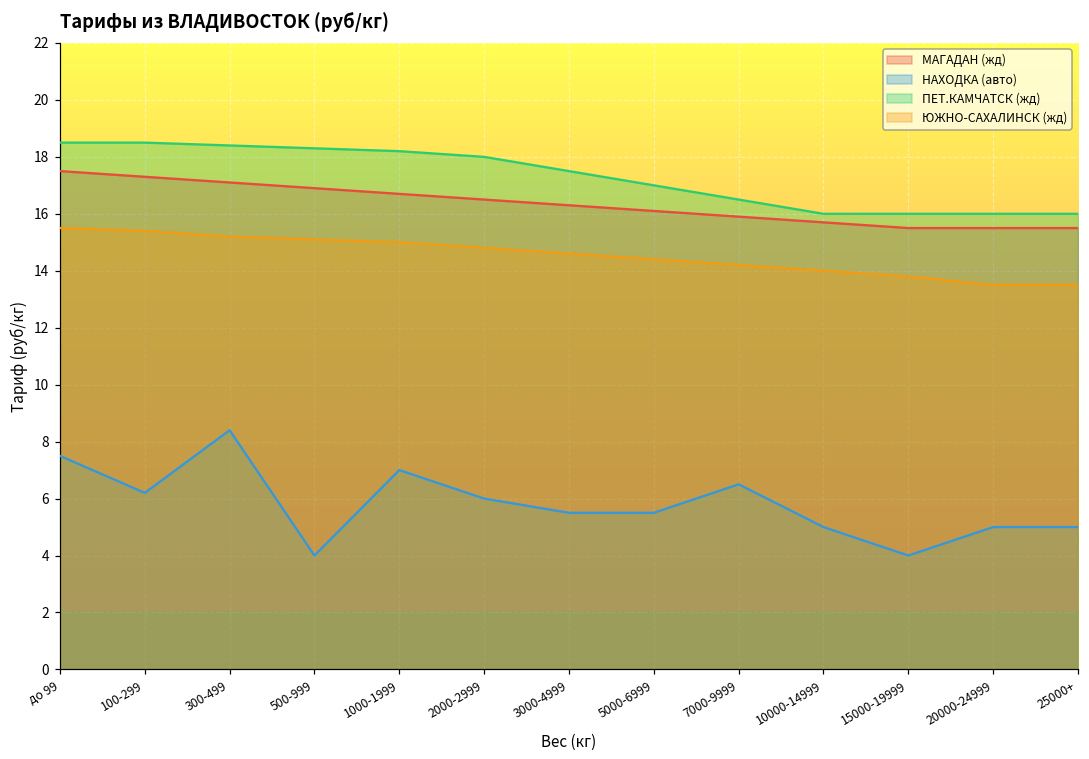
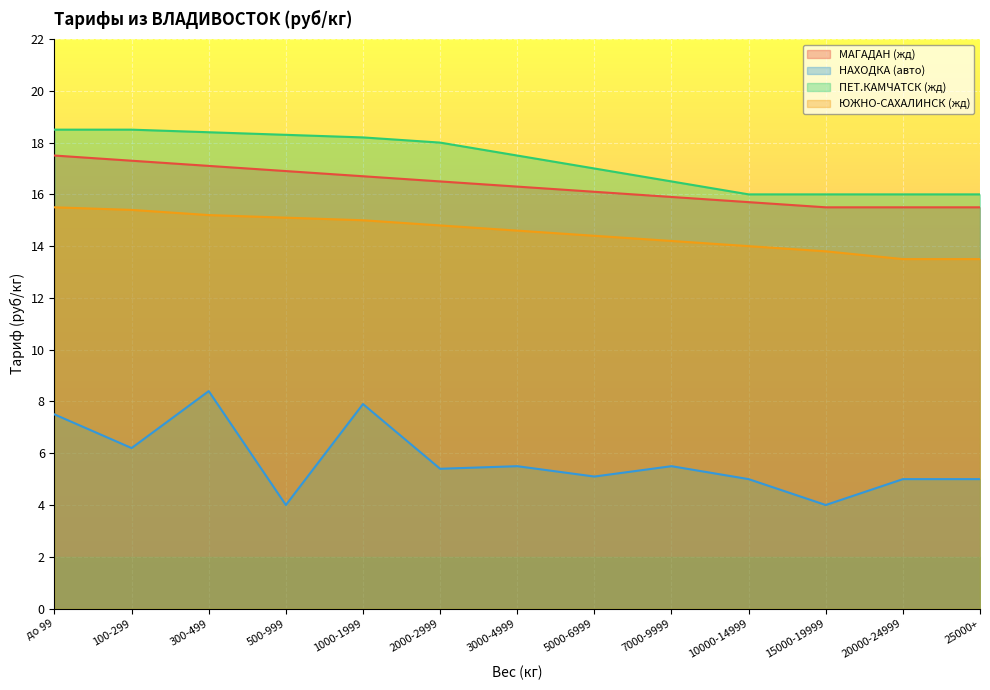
НАХОДКА (авто), 1000-1999: 7.0 -> 7.9
НАХОДКА (авто), 2000-2999: 6.0 -> 5.4
НАХОДКА (авто), 5000-6999: 5.5 -> 5.1
НАХОДКА (авто), 7000-9999: 6.5 -> 5.5
